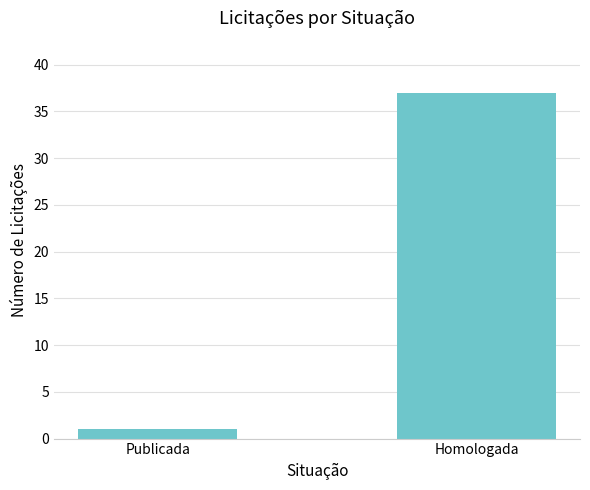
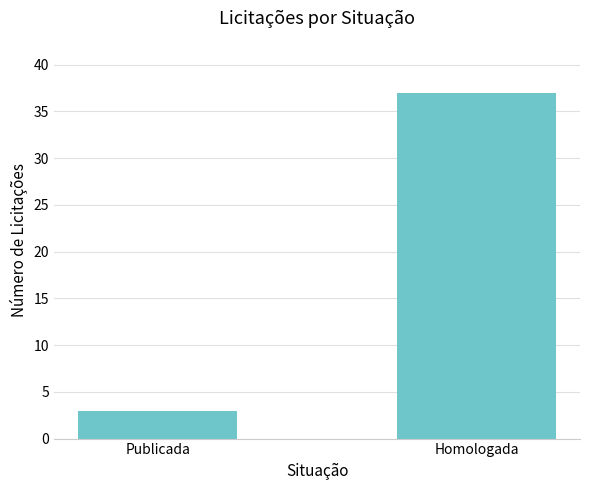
Publicada: 1 -> 3
